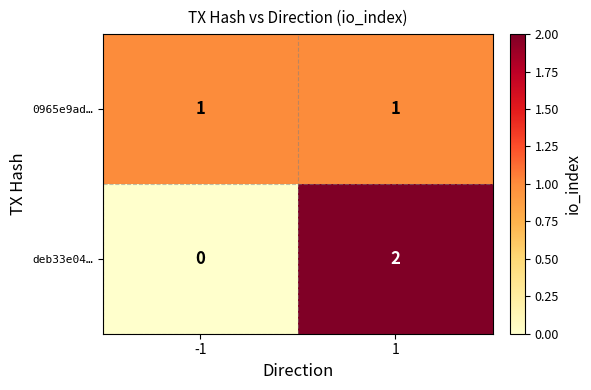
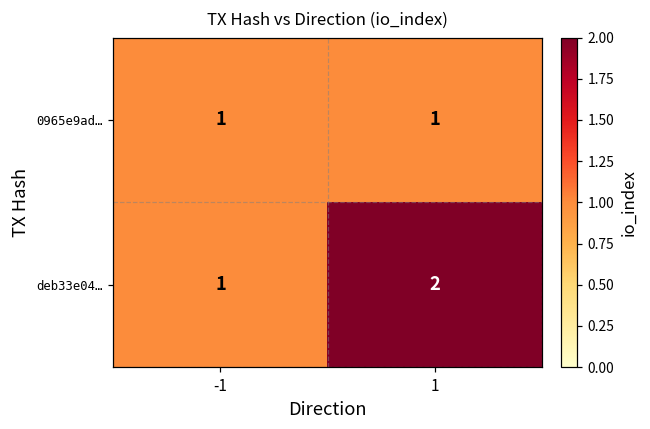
deb33e04…, -1: 0 -> 1
